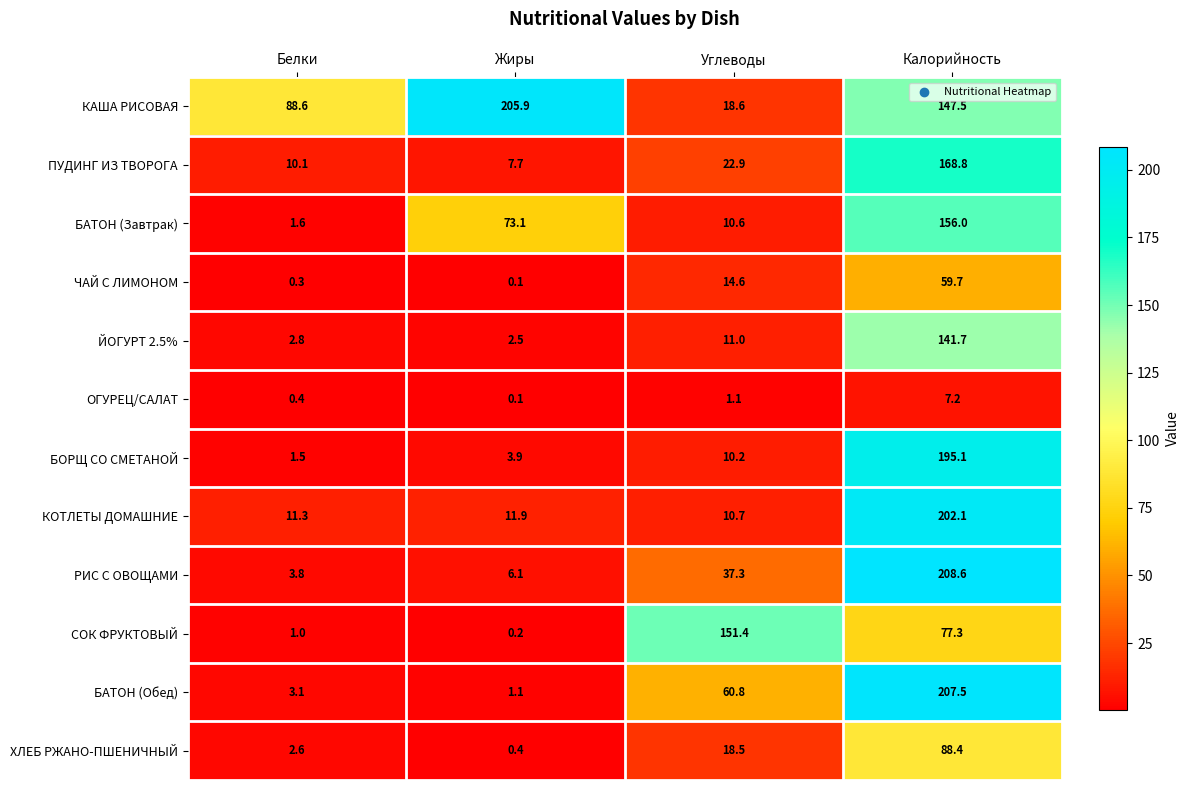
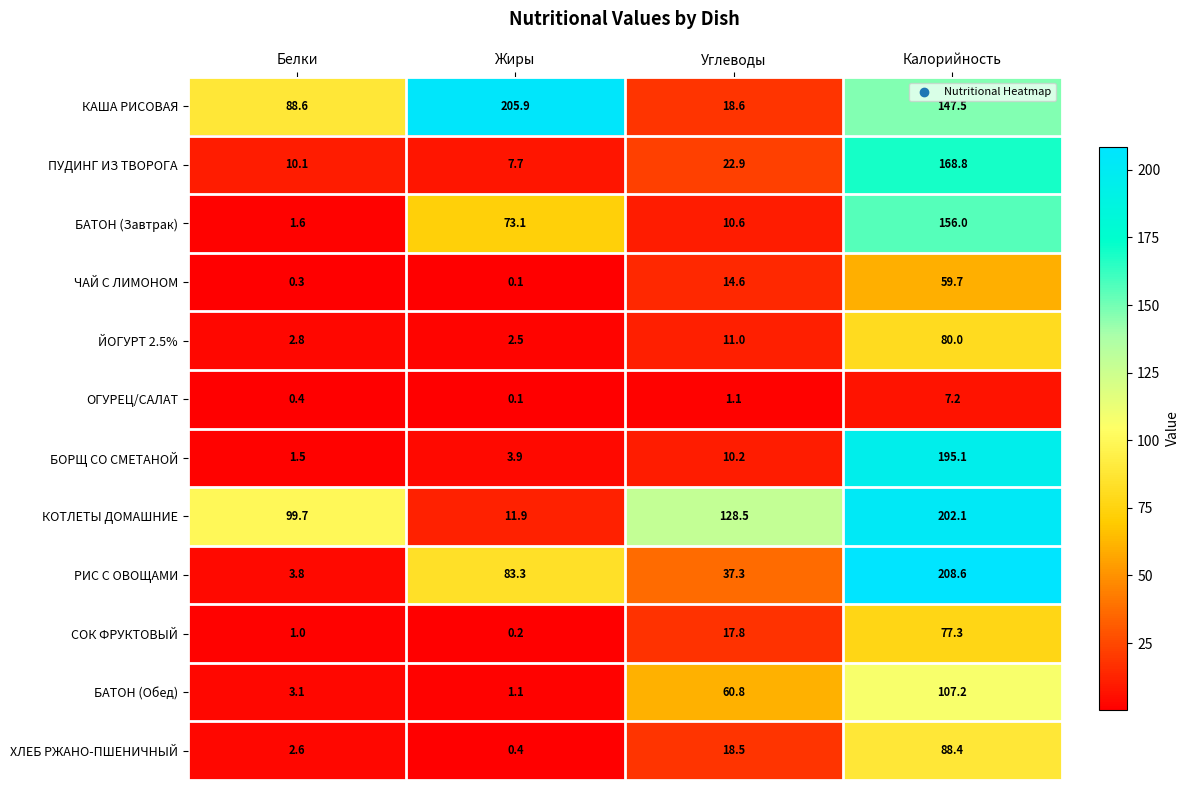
ЙОГУРТ 2.5%, Калорийность: 141.7 -> 80.0
КОТЛЕТЫ ДОМАШНИЕ, Белки: 11.3 -> 99.7
КОТЛЕТЫ ДОМАШНИЕ, Углеводы: 10.7 -> 128.5
РИС С ОВОЩАМИ, Жиры: 6.1 -> 83.3
СОК ФРУКТОВЫЙ, Углеводы: 151.4 -> 17.8
БАТОН (Обед), Калорийность: 207.5 -> 107.2
